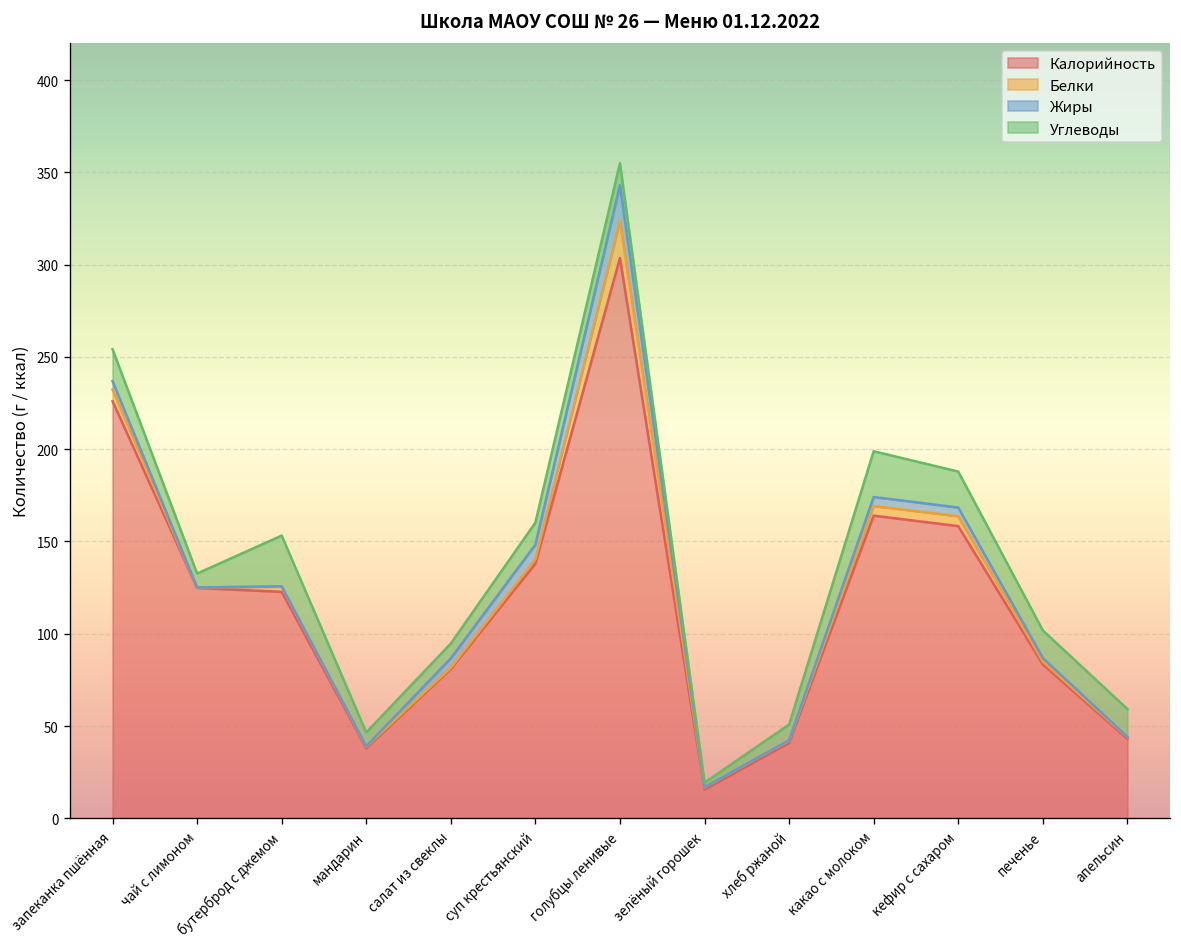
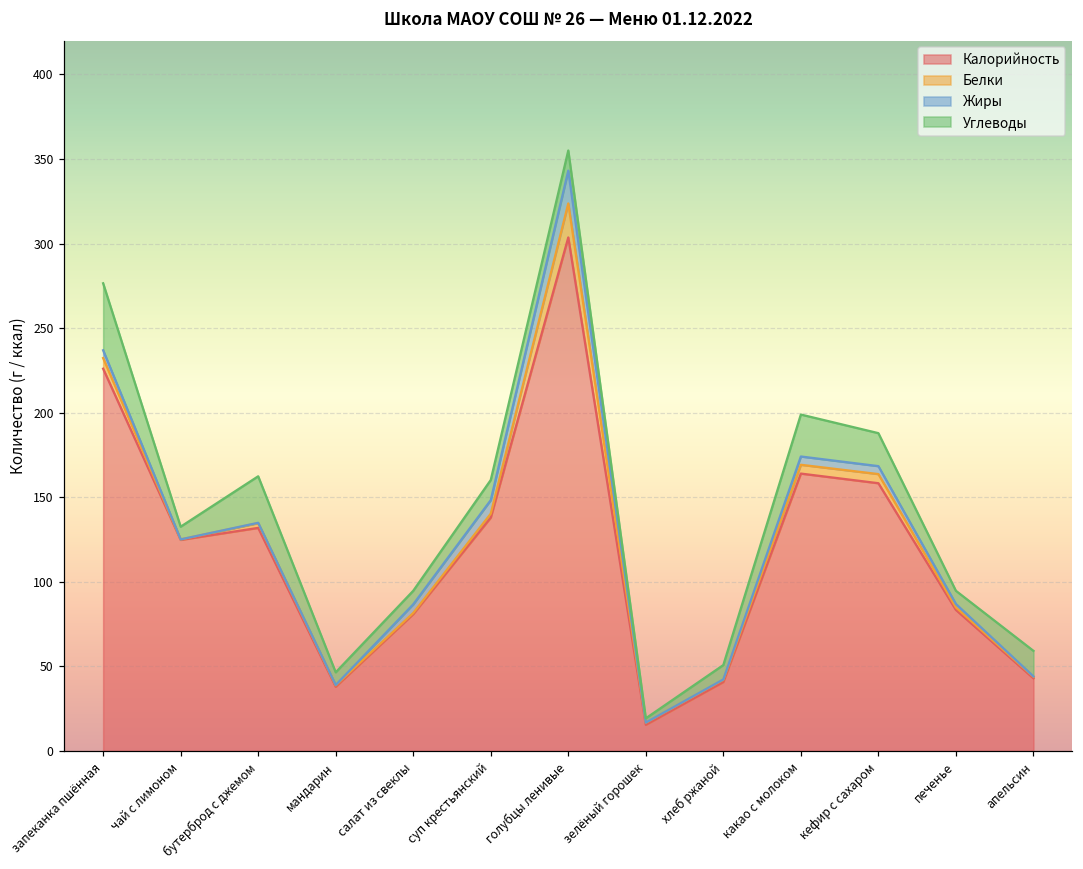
Углеводы, запеканка пшённая: 17 -> 40
Калорийность, бутерброд с джемом: 123 -> 132
Углеводы, печенье: 15 -> 8
